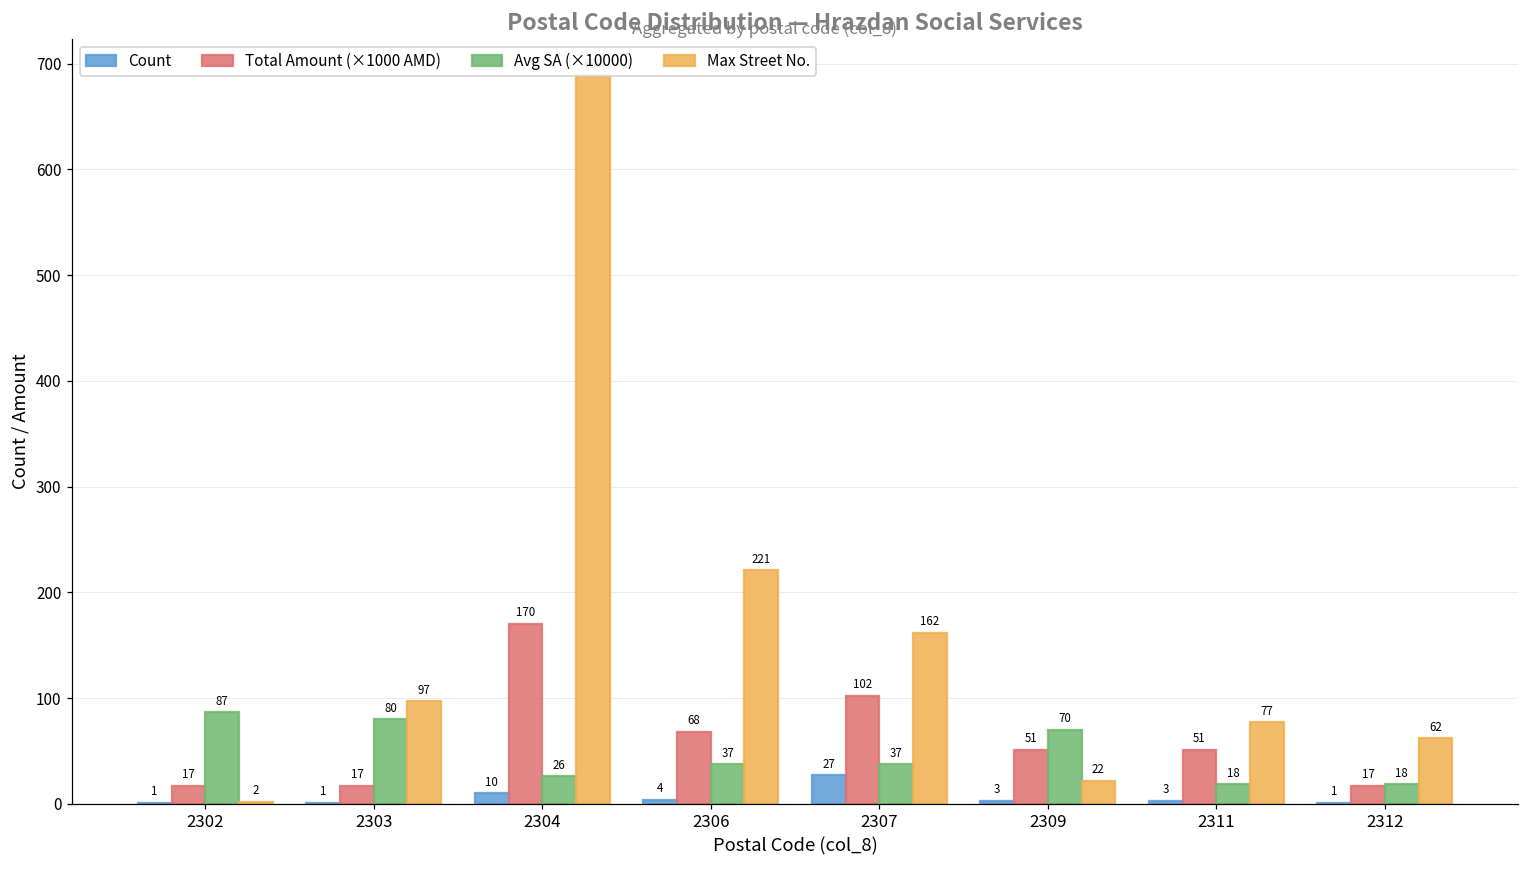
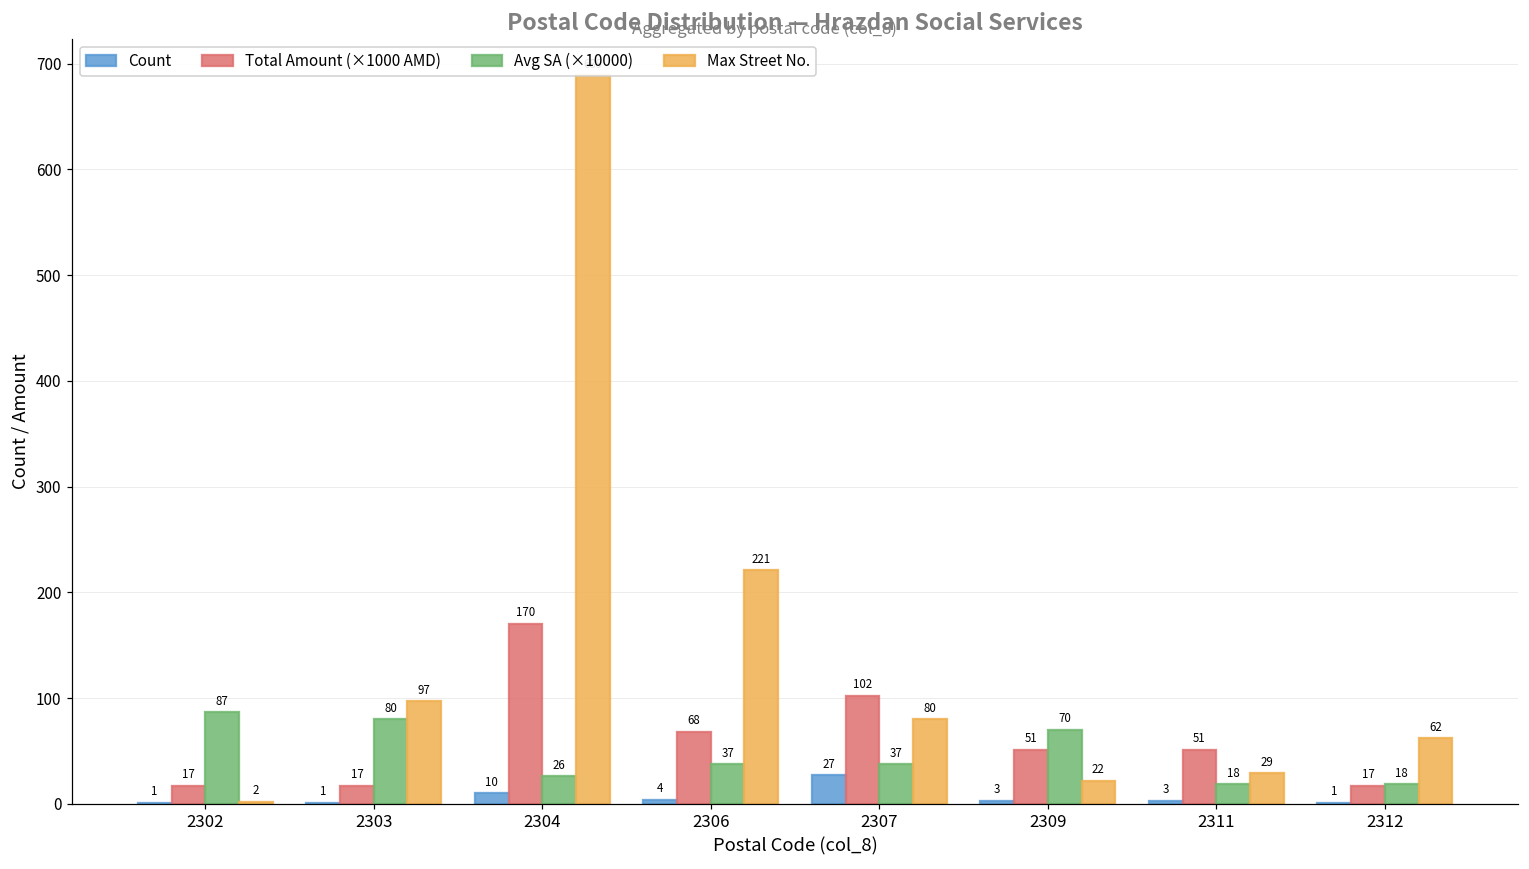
Max Street No., 2307: 162 -> 80
Max Street No., 2311: 77 -> 29
